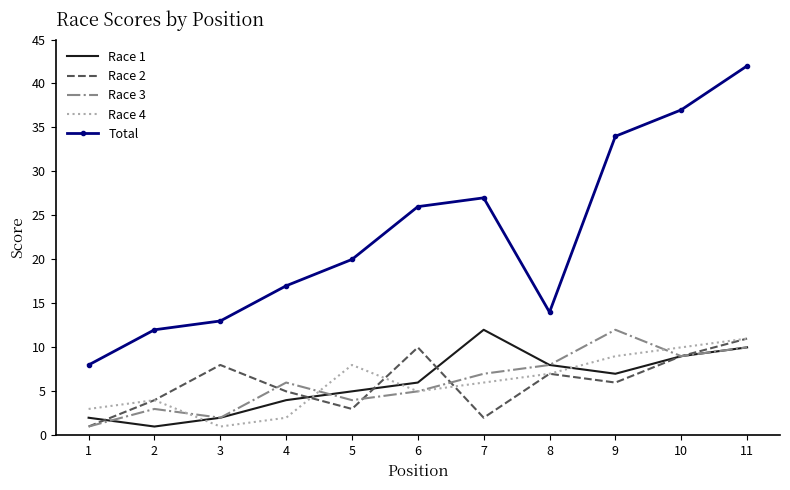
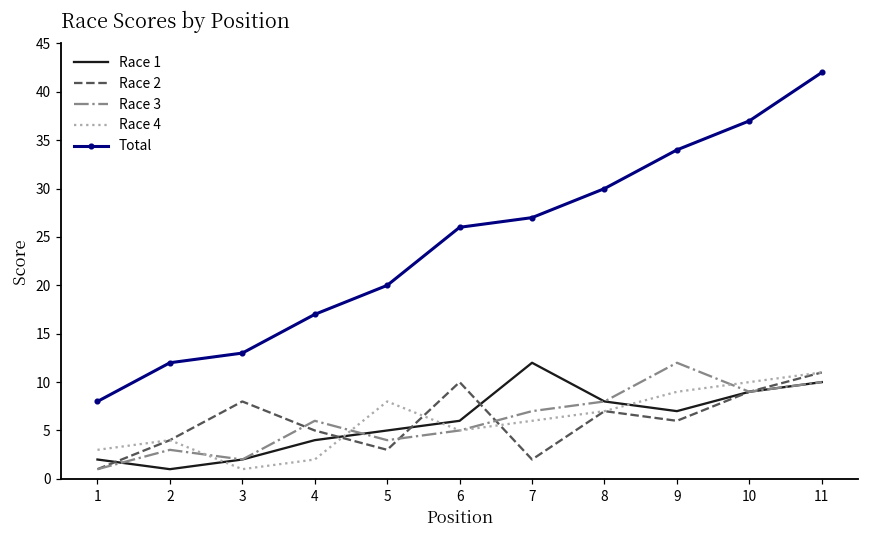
Total, 8: 14 -> 30
